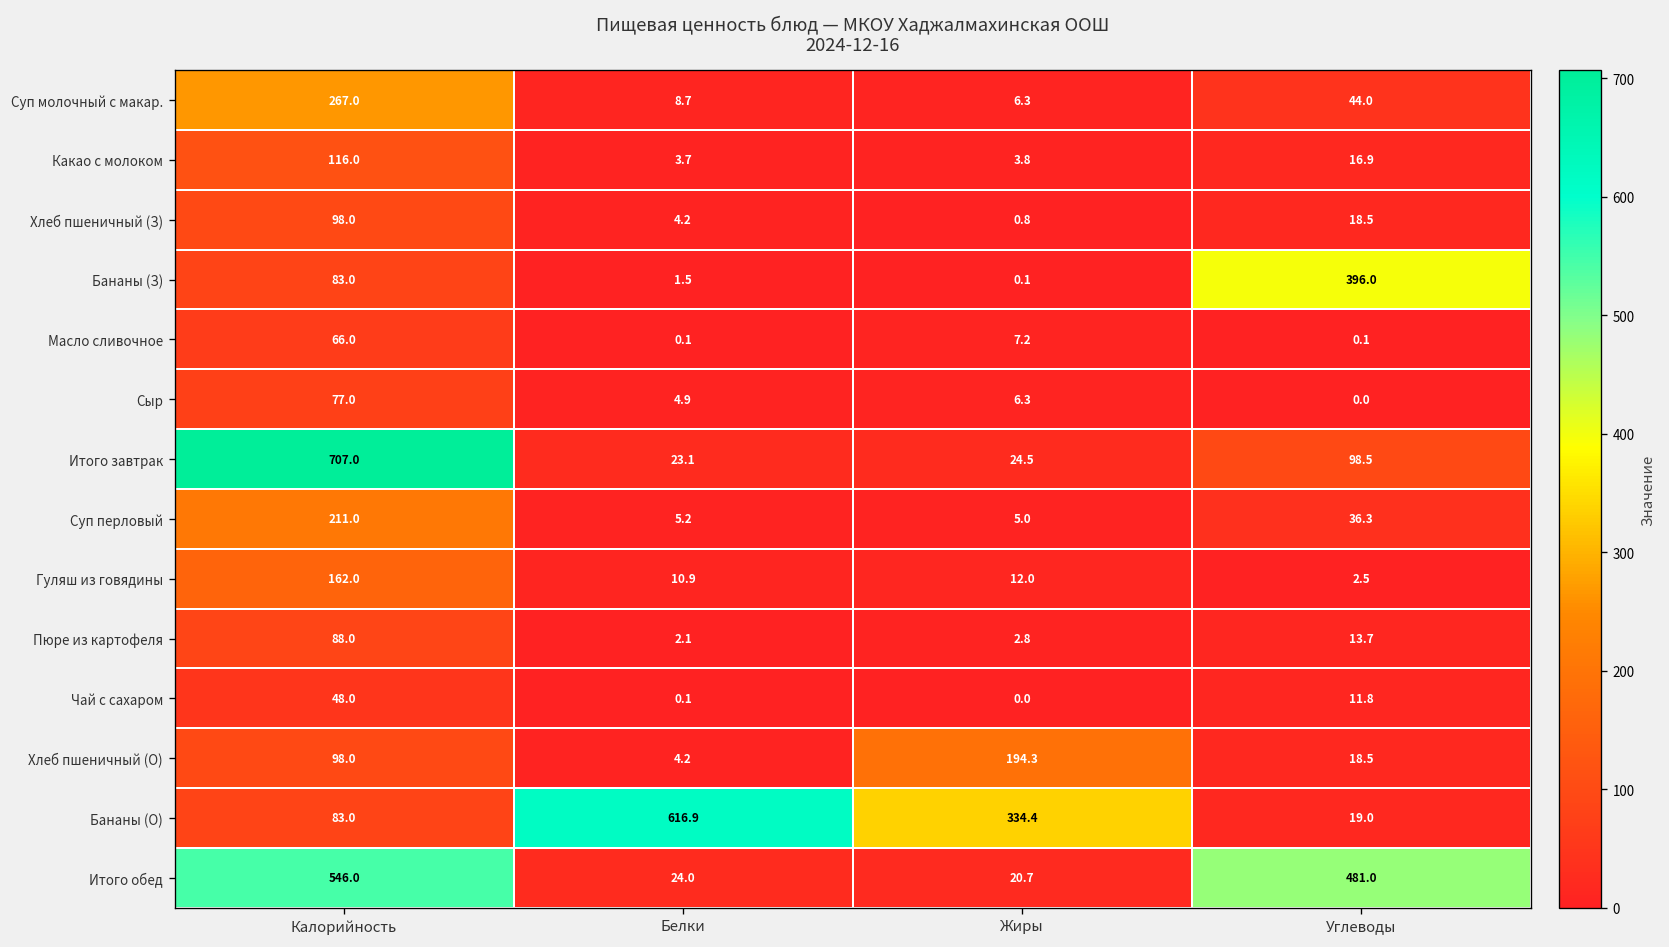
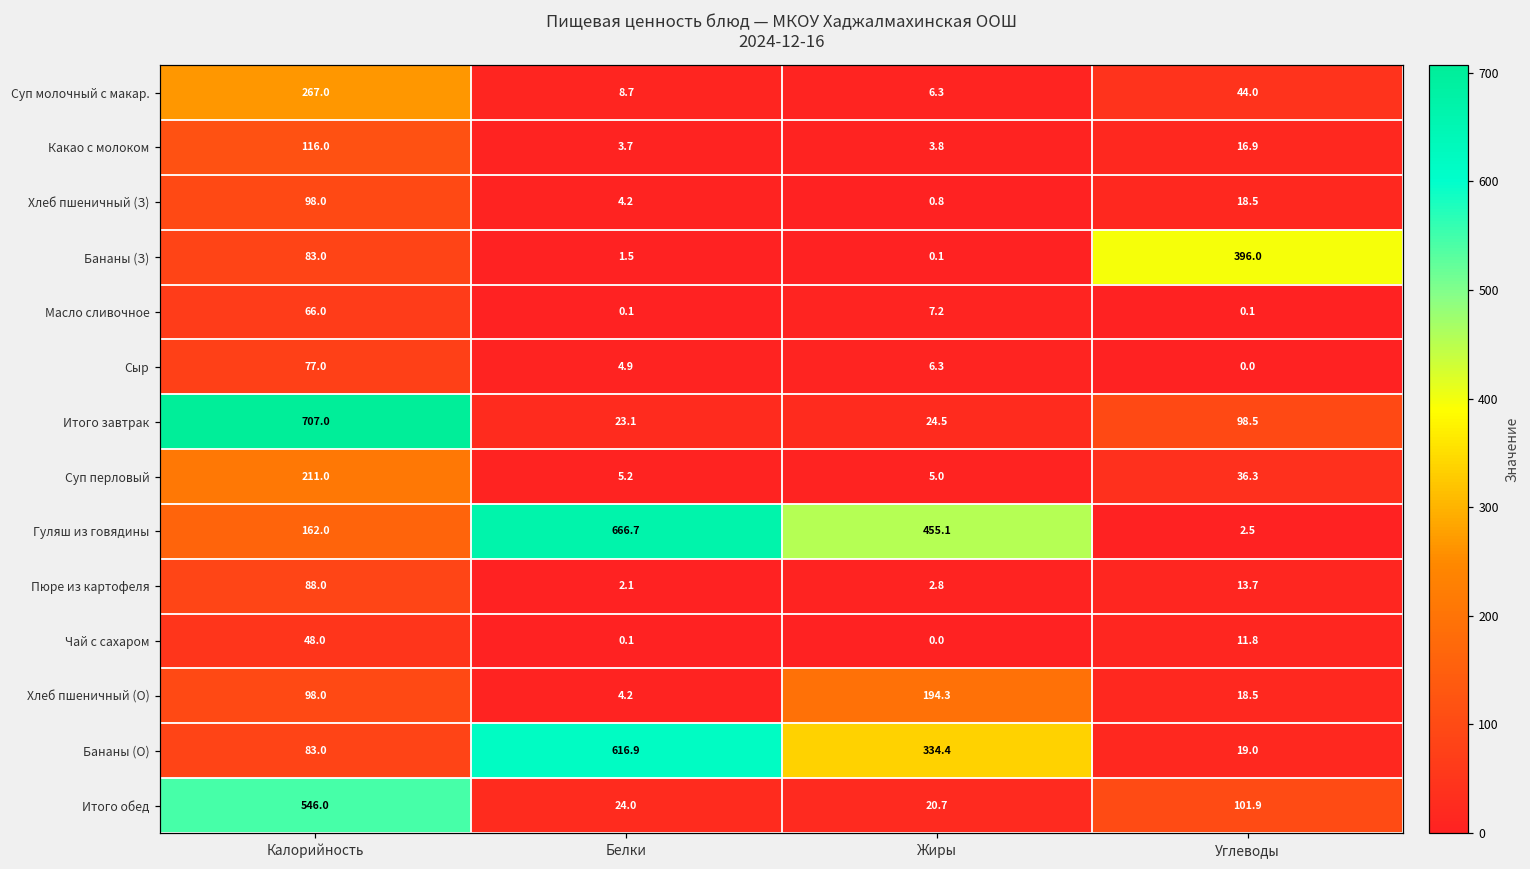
Гуляш из говядины, Белки: 10.9 -> 666.7
Гуляш из говядины, Жиры: 12.0 -> 455.1
Итого обед, Углеводы: 481.0 -> 101.9
